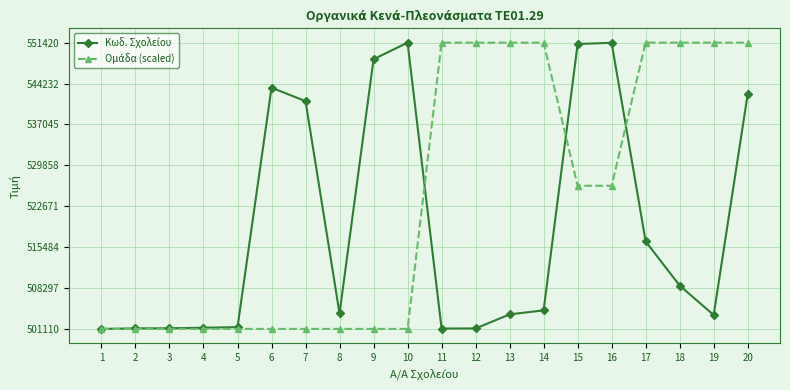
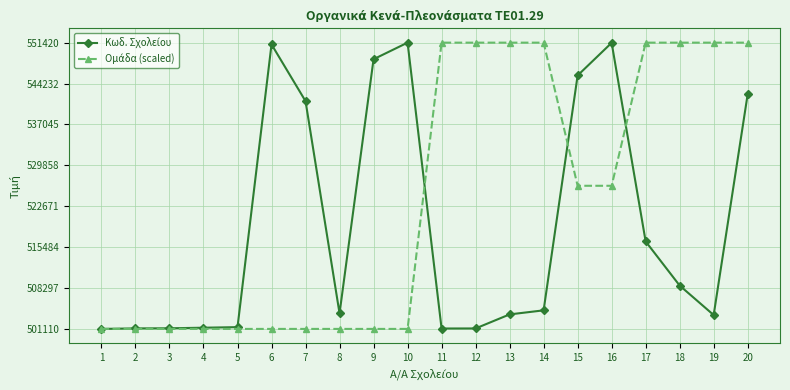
Κωδ. Σχολείου, 6: 544000 -> 551000
Κωδ. Σχολείου, 15: 551000 -> 546000
